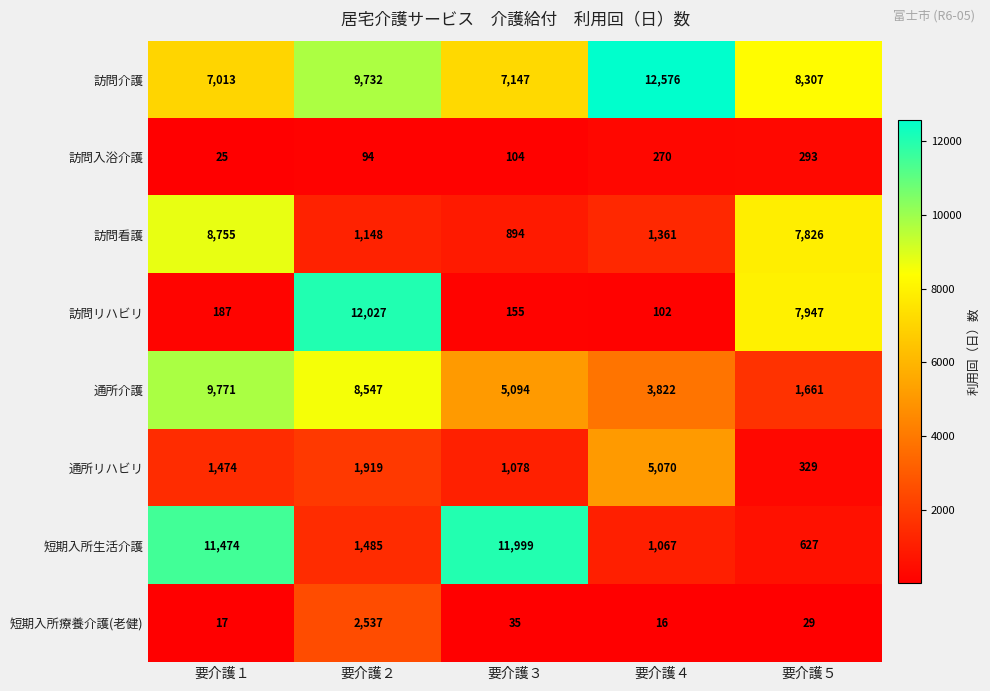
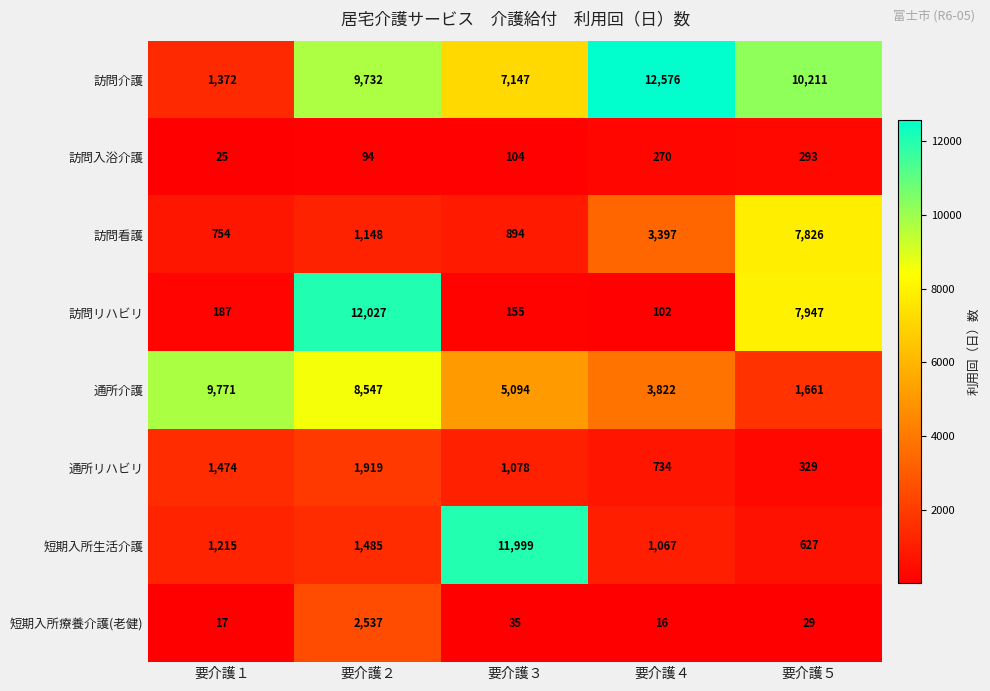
訪問介護, 要介護１: 7,013 -> 1,372
訪問介護, 要介護５: 8,307 -> 10,211
訪問看護, 要介護１: 8,755 -> 754
訪問看護, 要介護４: 1,361 -> 3,397
通所リハビリ, 要介護４: 5,070 -> 734
短期入所生活介護, 要介護１: 11,474 -> 1,215
